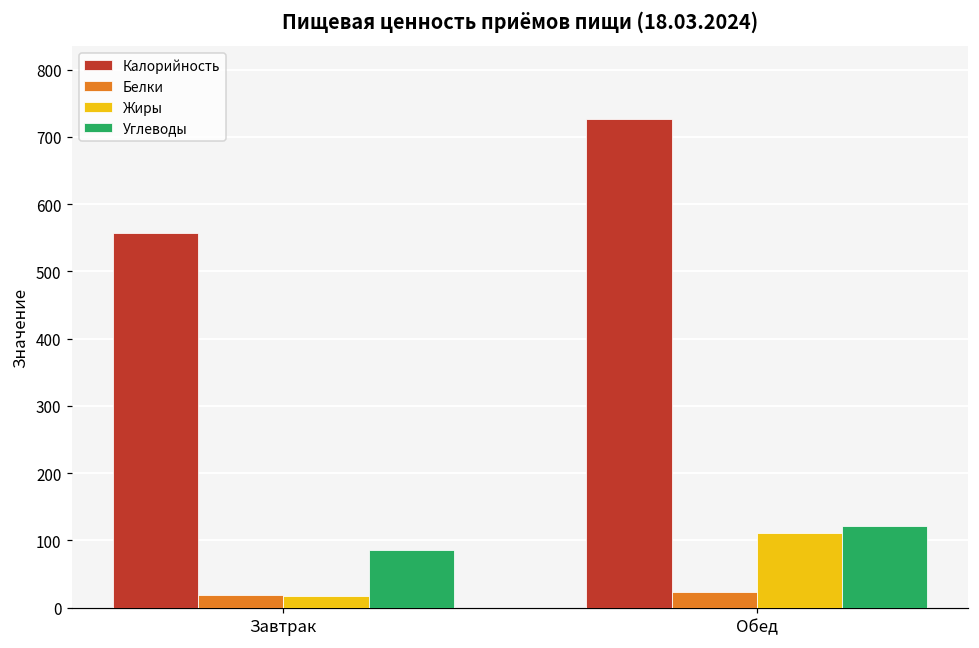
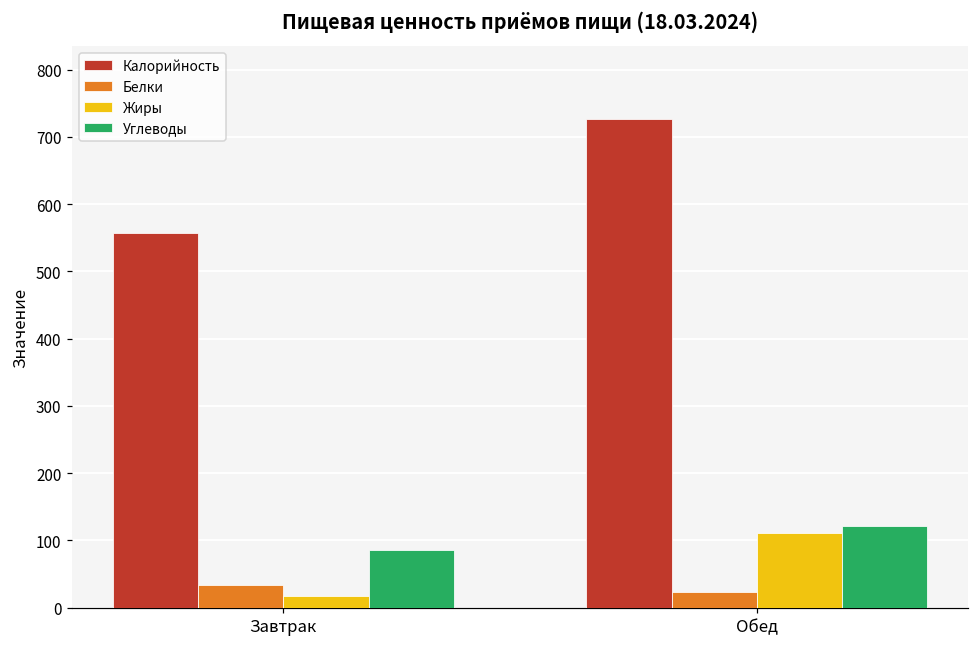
Белки, Завтрак: 20 -> 30
